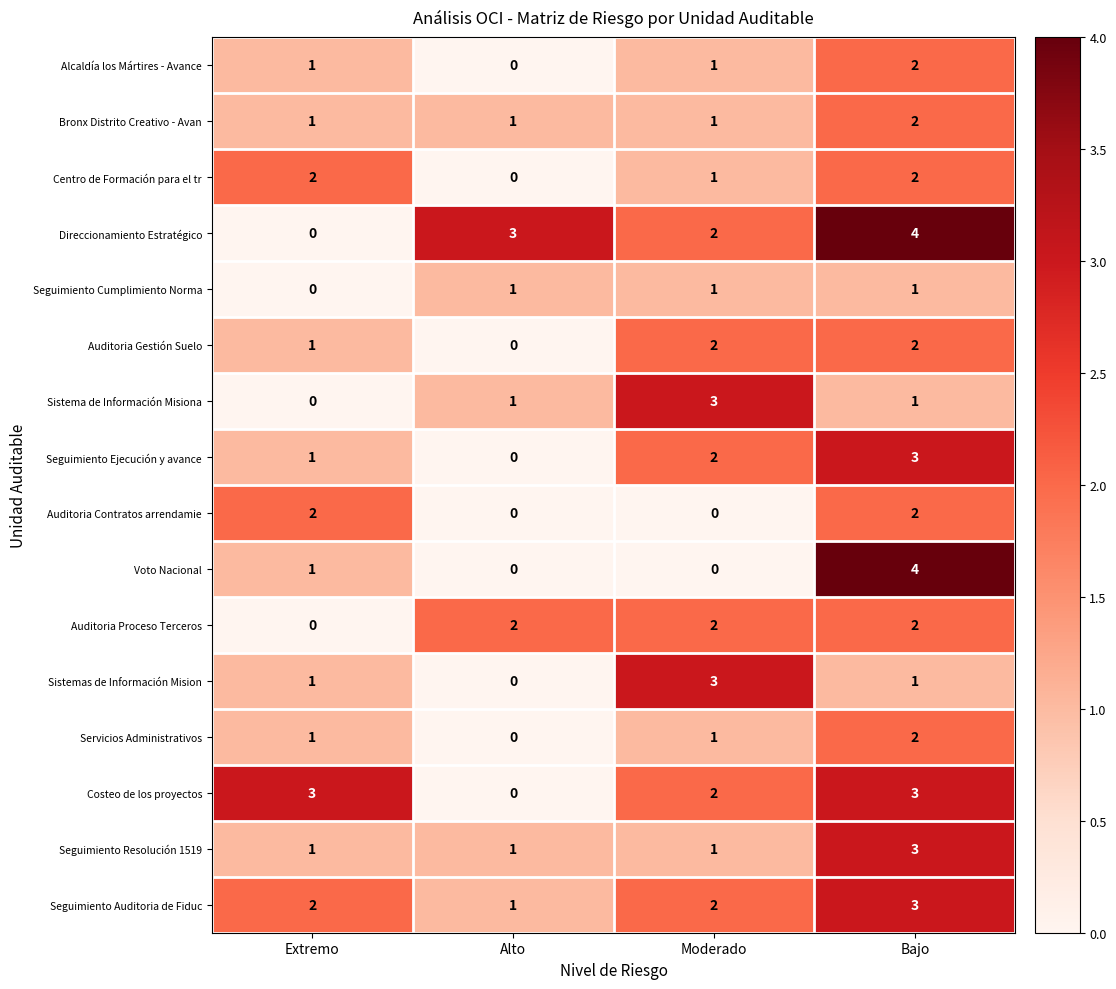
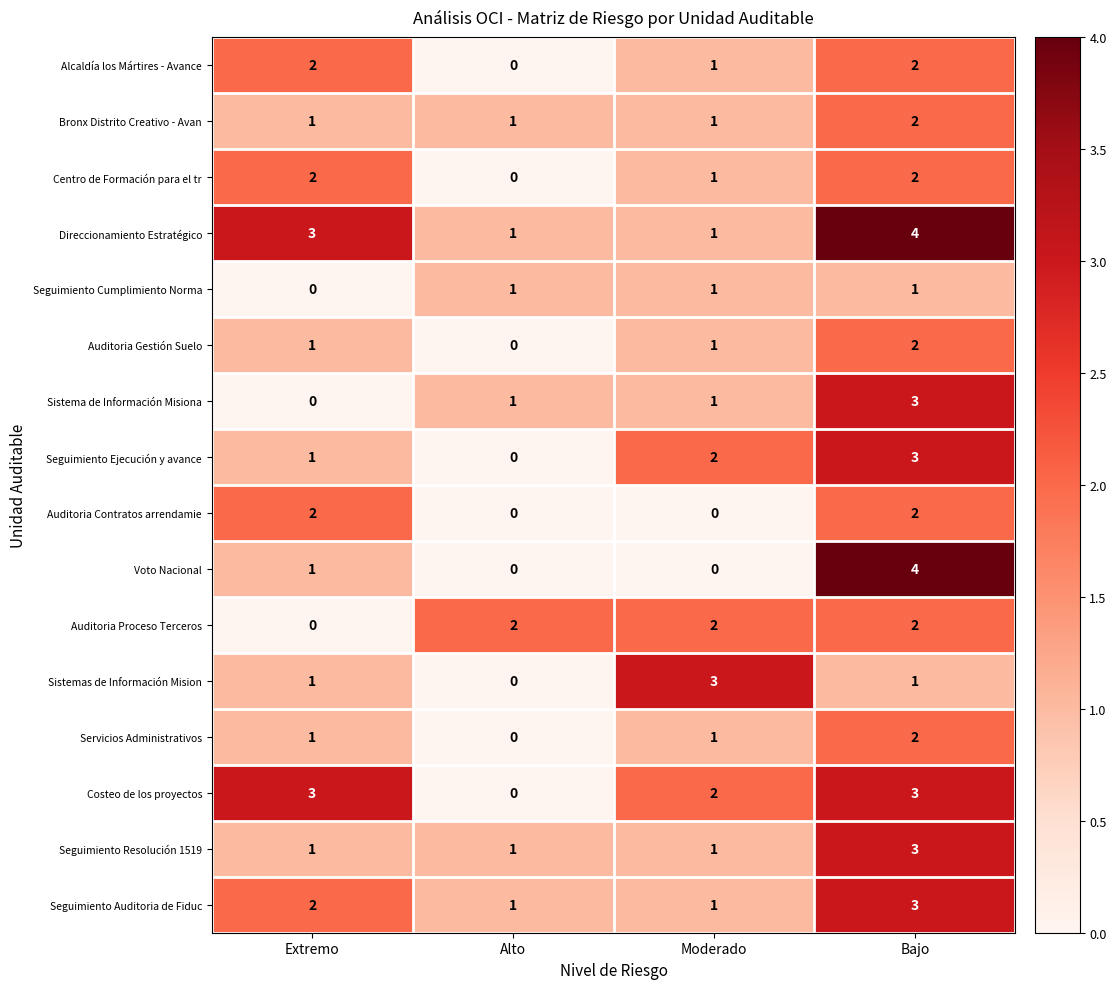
Alcaldía los Mártires - Avance, Extremo: 1 -> 2
Direccionamiento Estratégico, Extremo: 0 -> 3
Direccionamiento Estratégico, Alto: 3 -> 1
Direccionamiento Estratégico, Moderado: 2 -> 1
Auditoria Gestión Suelo, Moderado: 2 -> 1
Sistema de Información Misiona, Moderado: 3 -> 1
Sistema de Información Misiona, Bajo: 1 -> 3
Seguimiento Auditoria de Fiduc, Moderado: 2 -> 1
